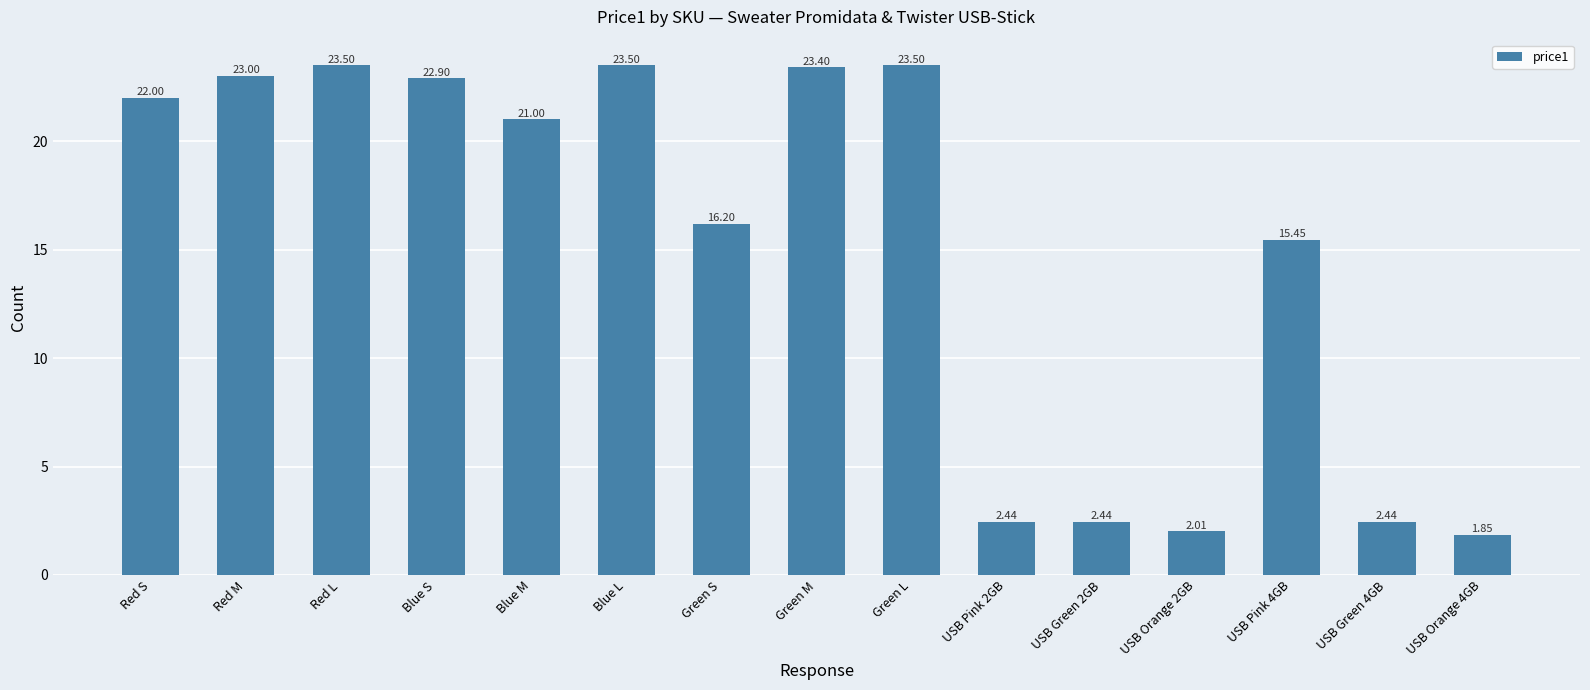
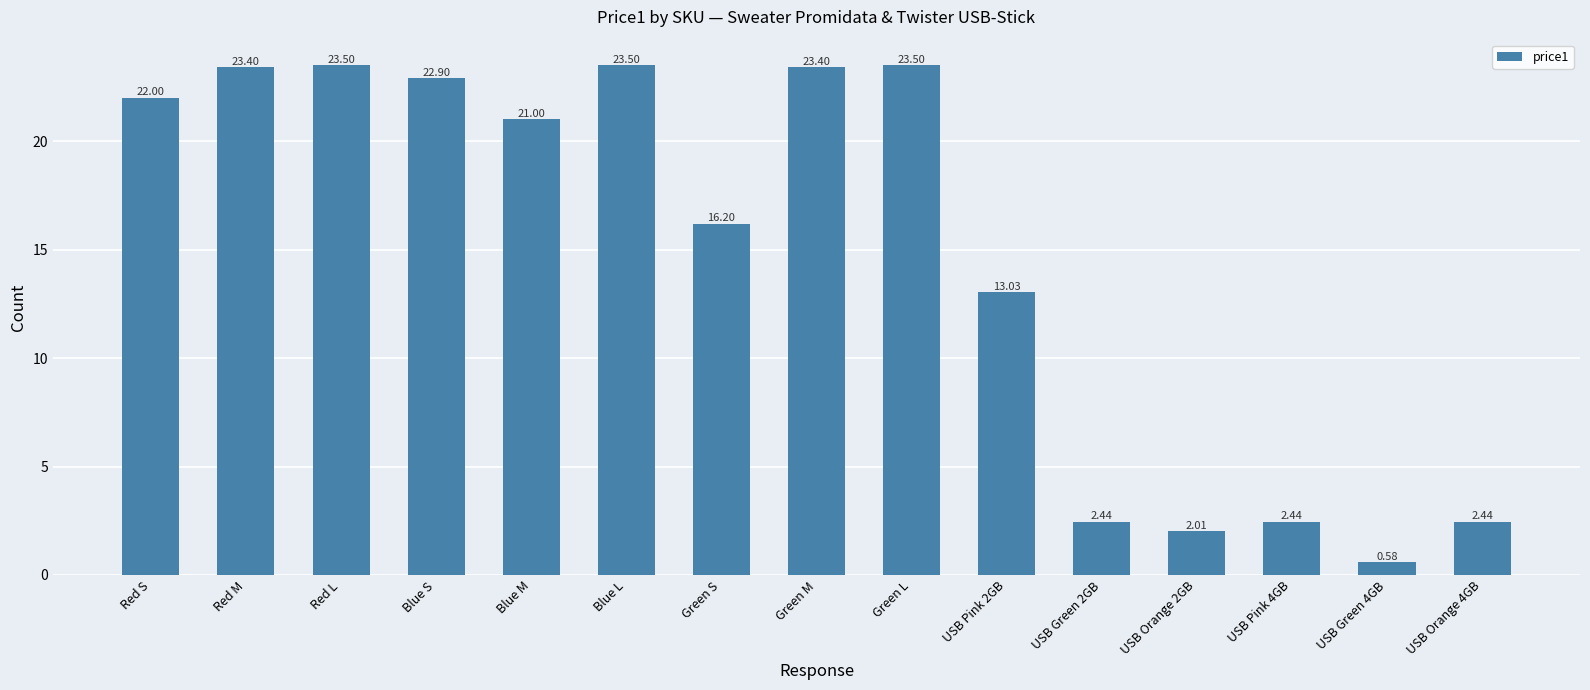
Red M: 23.00 -> 23.40
USB Pink 2GB: 2.44 -> 13.03
USB Pink 4GB: 15.45 -> 2.44
USB Green 4GB: 2.44 -> 0.58
USB Orange 4GB: 1.85 -> 2.44
